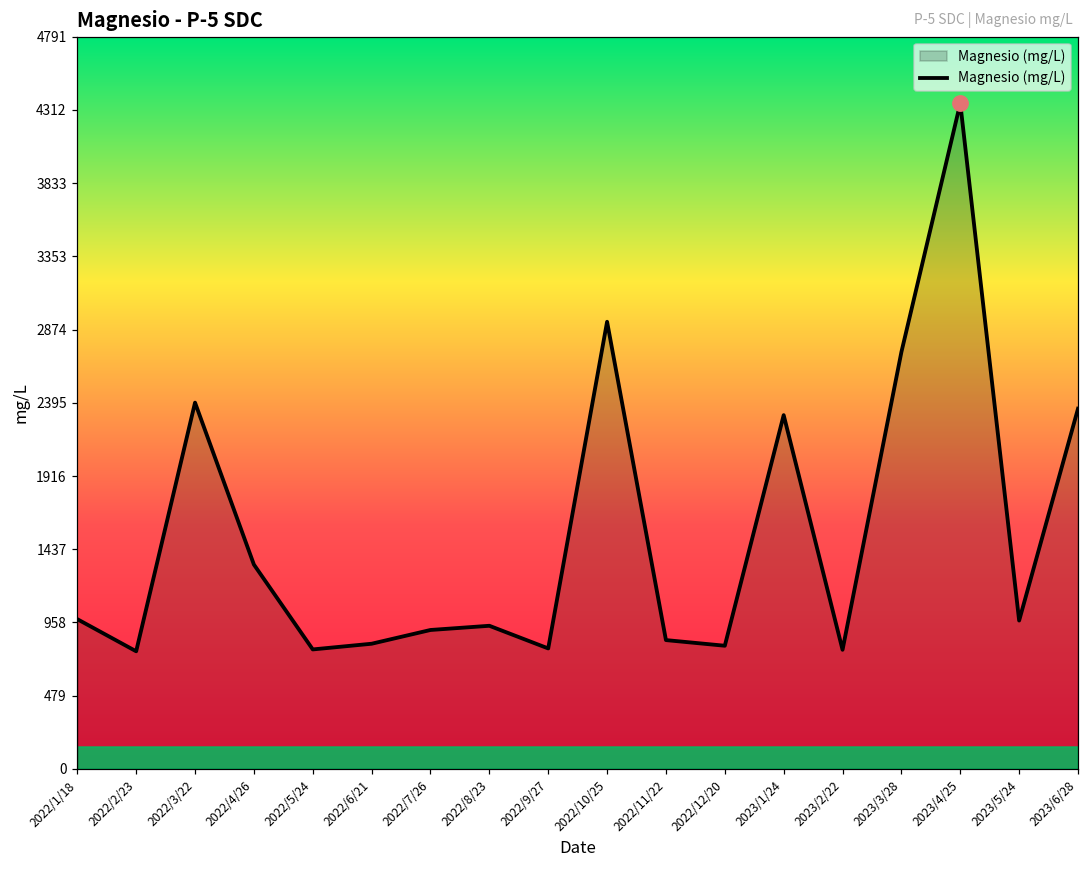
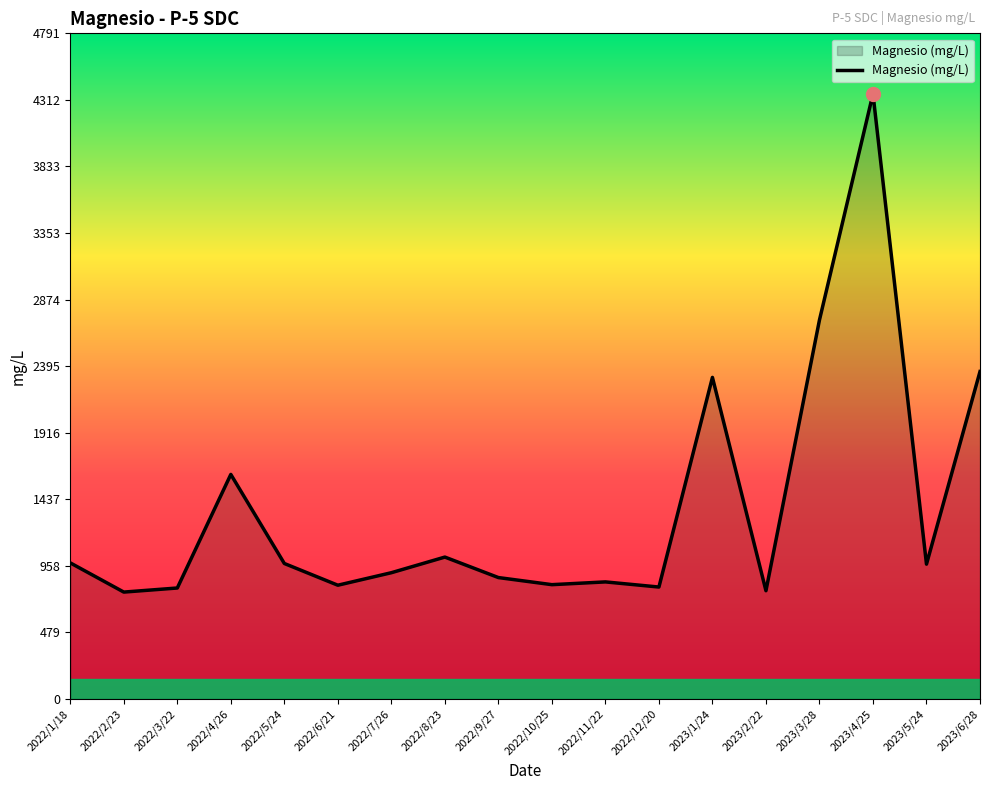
Magnesio (mg/L), 2022/3/22: 2400 -> 800
Magnesio (mg/L), 2022/4/26: 1340 -> 1620
Magnesio (mg/L), 2022/5/24: 780 -> 980
Magnesio (mg/L), 2022/8/23: 940 -> 1020
Magnesio (mg/L), 2022/9/27: 790 -> 870
Magnesio (mg/L), 2022/10/25: 2930 -> 820
